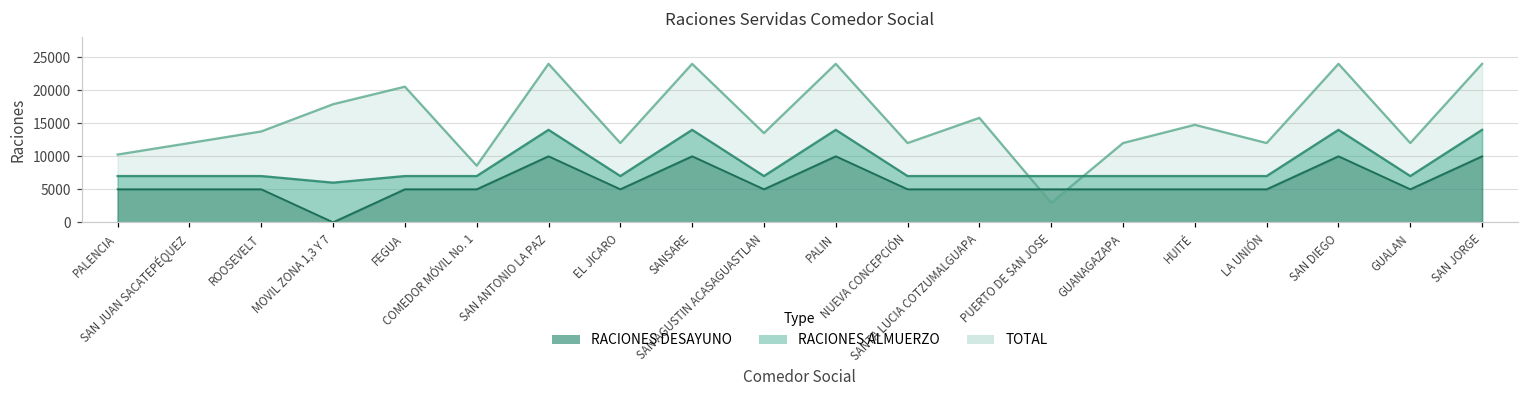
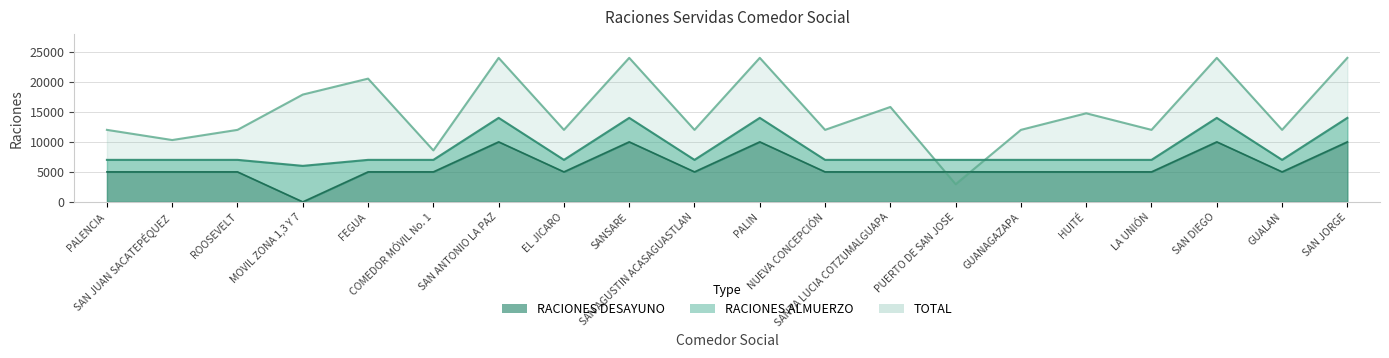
TOTAL, PALENCIA: 10000 -> 12000
TOTAL, SAN JUAN SACATEPÉQUEZ: 12000 -> 10000
TOTAL, ROOSEVELT: 14000 -> 12000
TOTAL, SAN AGUSTIN ACASAGUASTLAN: 14000 -> 12000
